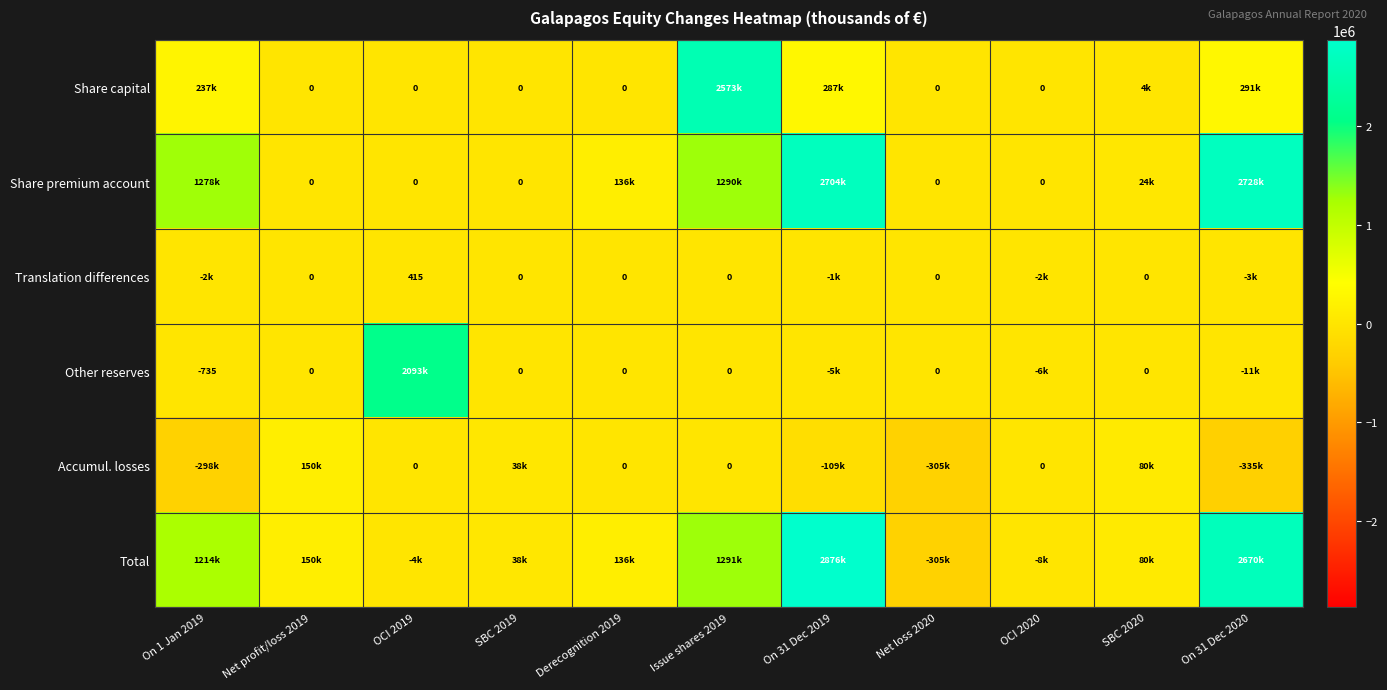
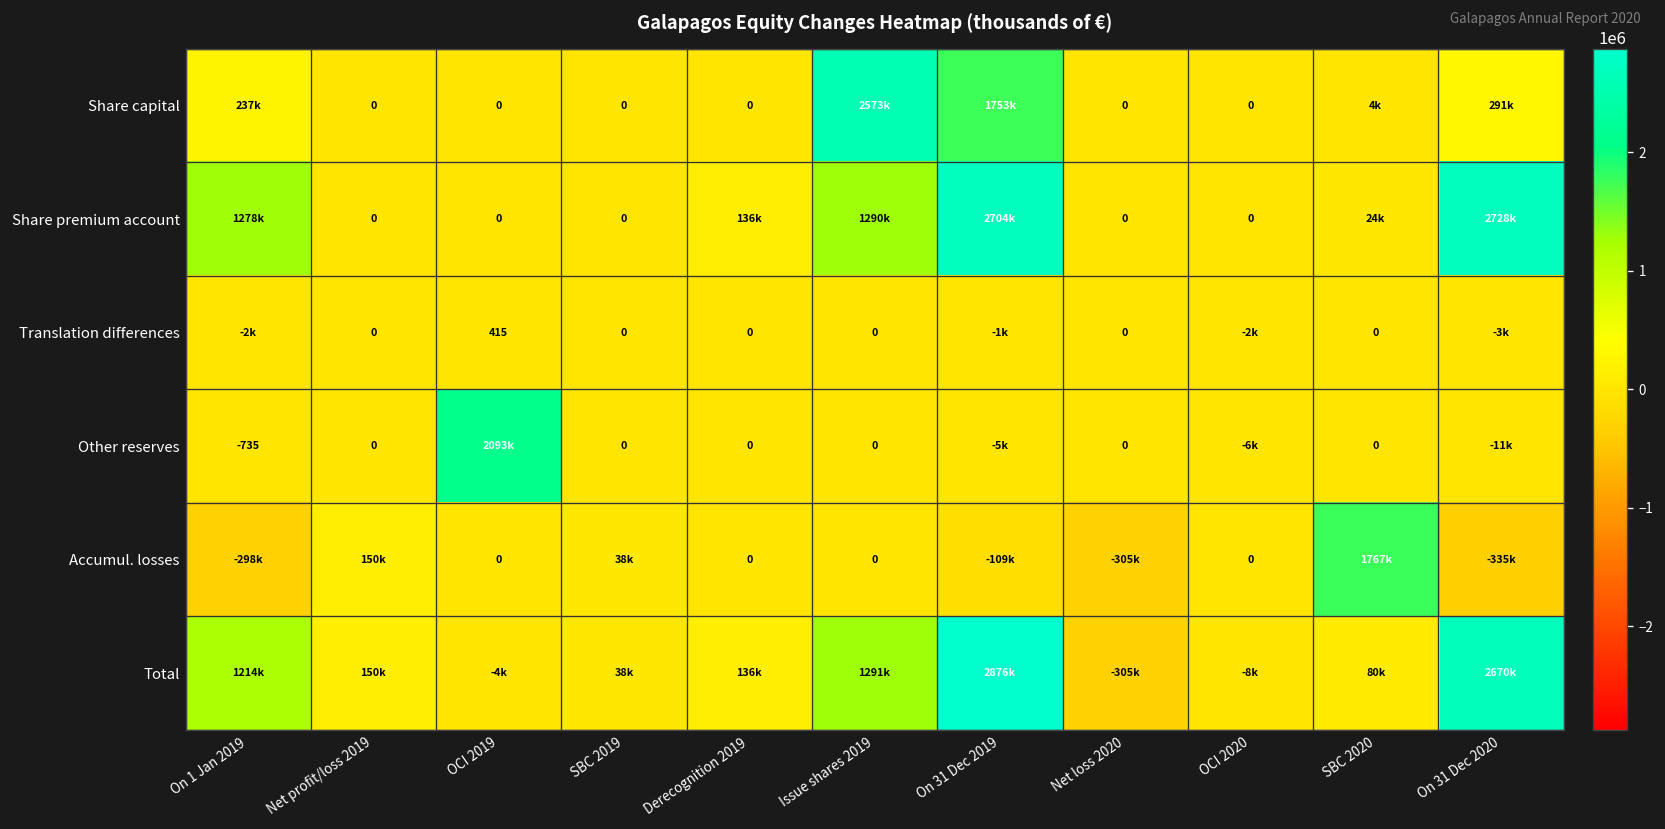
Share capital, On 31 Dec 2019: 287k -> 1753k
Accumul. losses, SBC 2020: 80k -> 1767k
